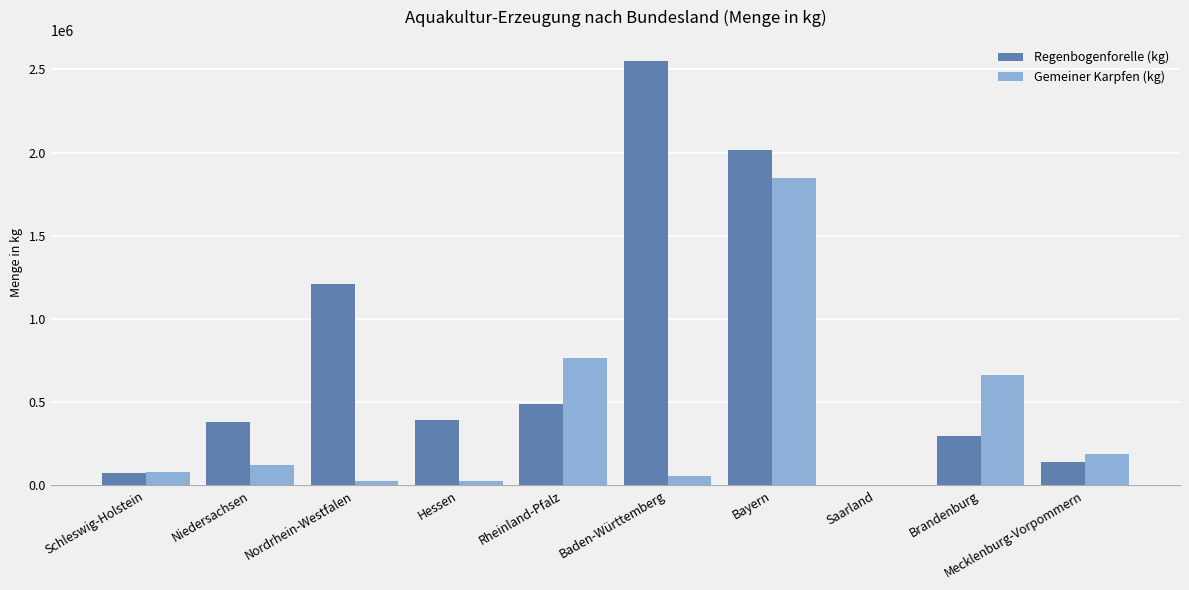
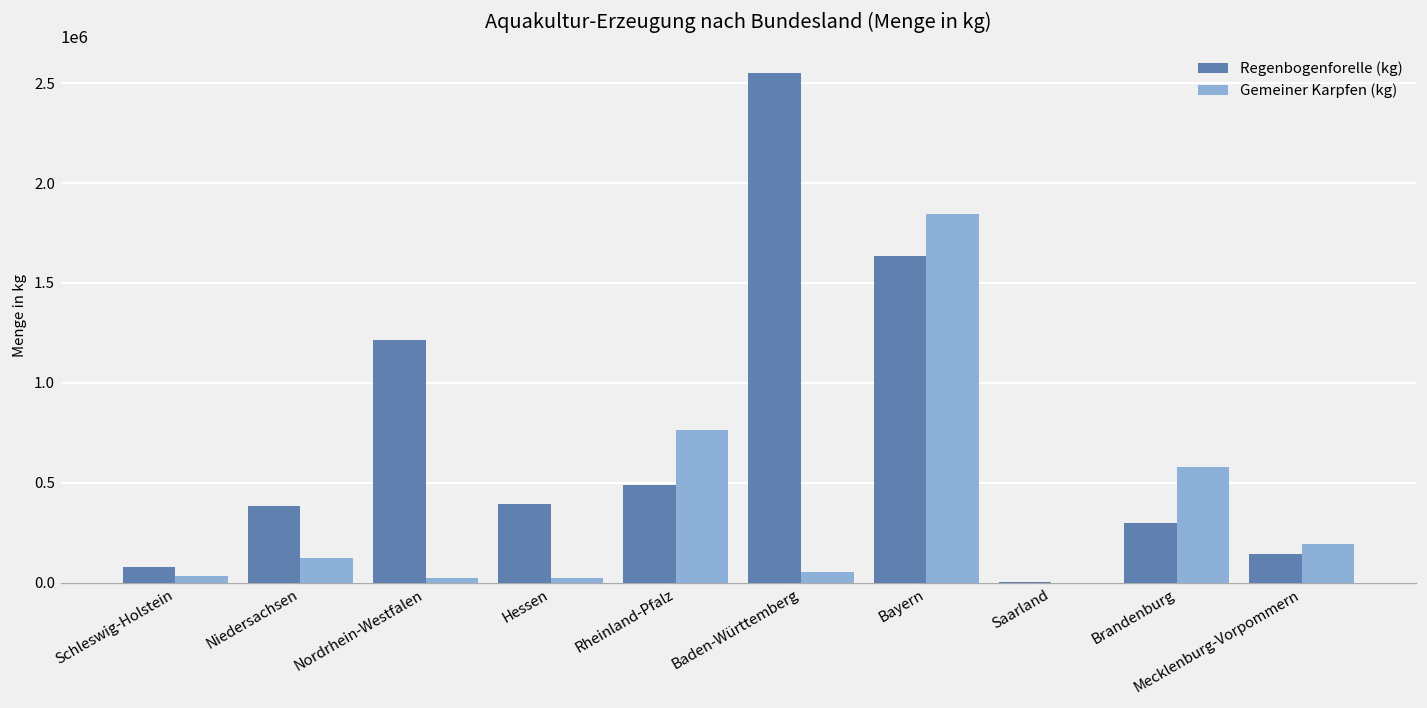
Gemeiner Karpfen (kg), Schleswig-Holstein: 80000 -> 30000
Regenbogenforelle (kg), Bayern: 2010000 -> 1630000
Gemeiner Karpfen (kg), Brandenburg: 660000 -> 580000
